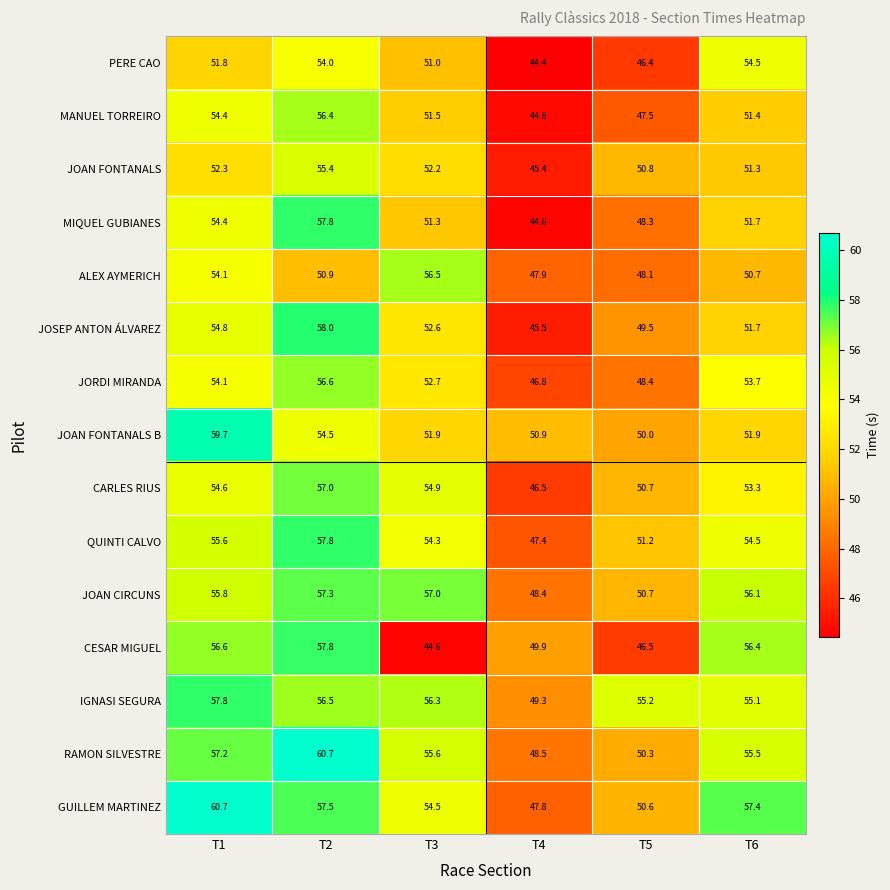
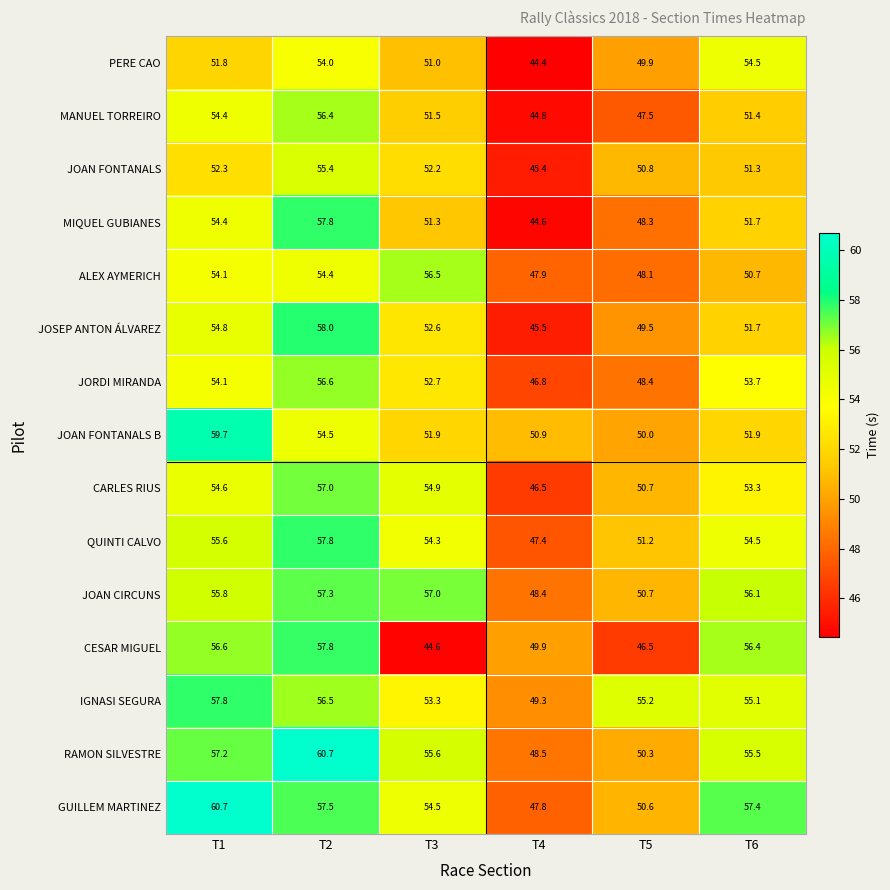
PERE CAO, T5: 46.4 -> 49.9
ALEX AYMERICH, T2: 50.9 -> 54.4
IGNASI SEGURA, T3: 56.3 -> 53.3
